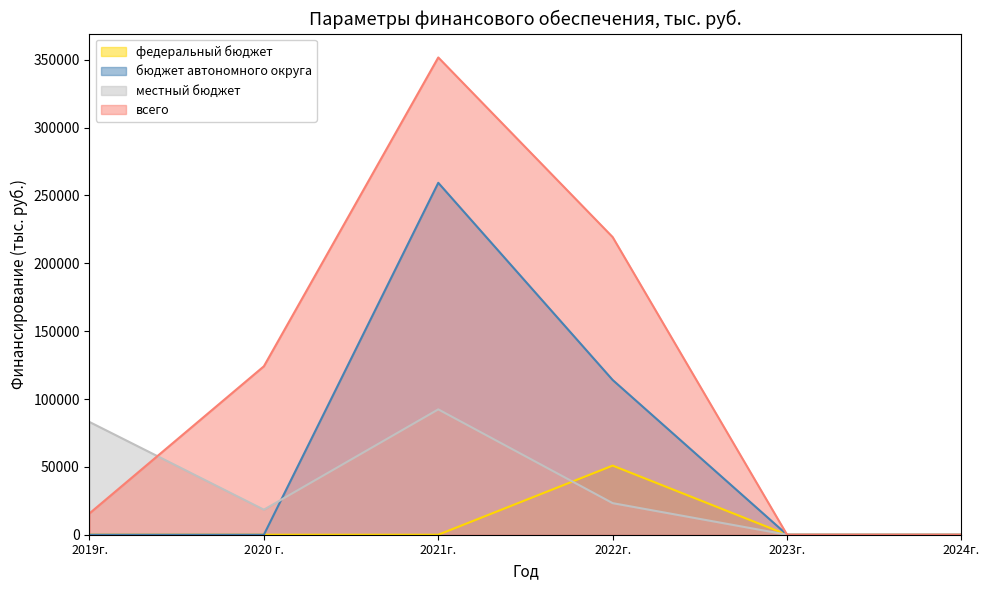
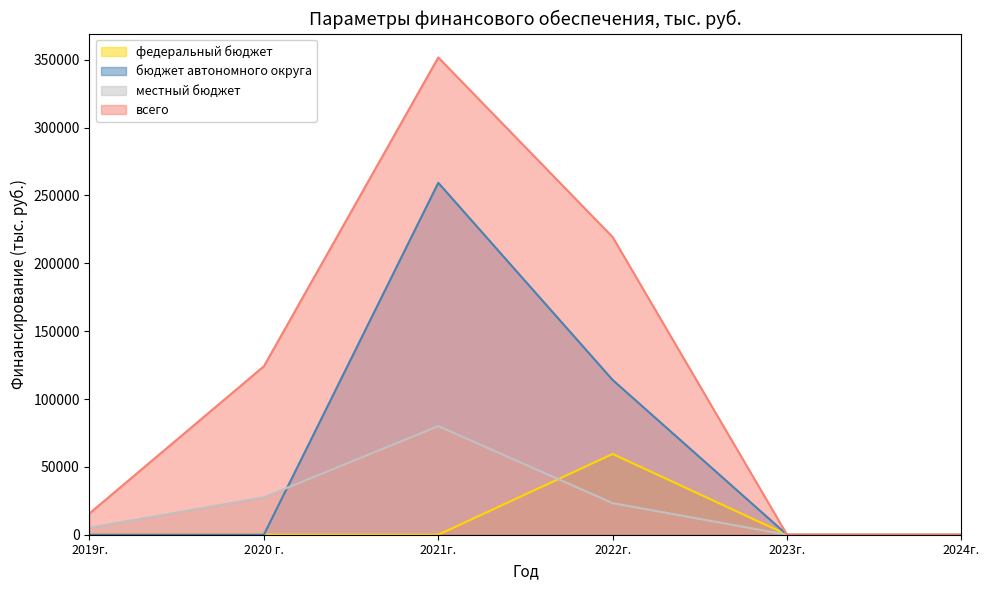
местный бюджет, 2019г.: 83000 -> 5000
местный бюджет, 2020 г.: 18000 -> 28000
местный бюджет, 2021г.: 92000 -> 80000
федеральный бюджет, 2022г.: 51000 -> 60000
